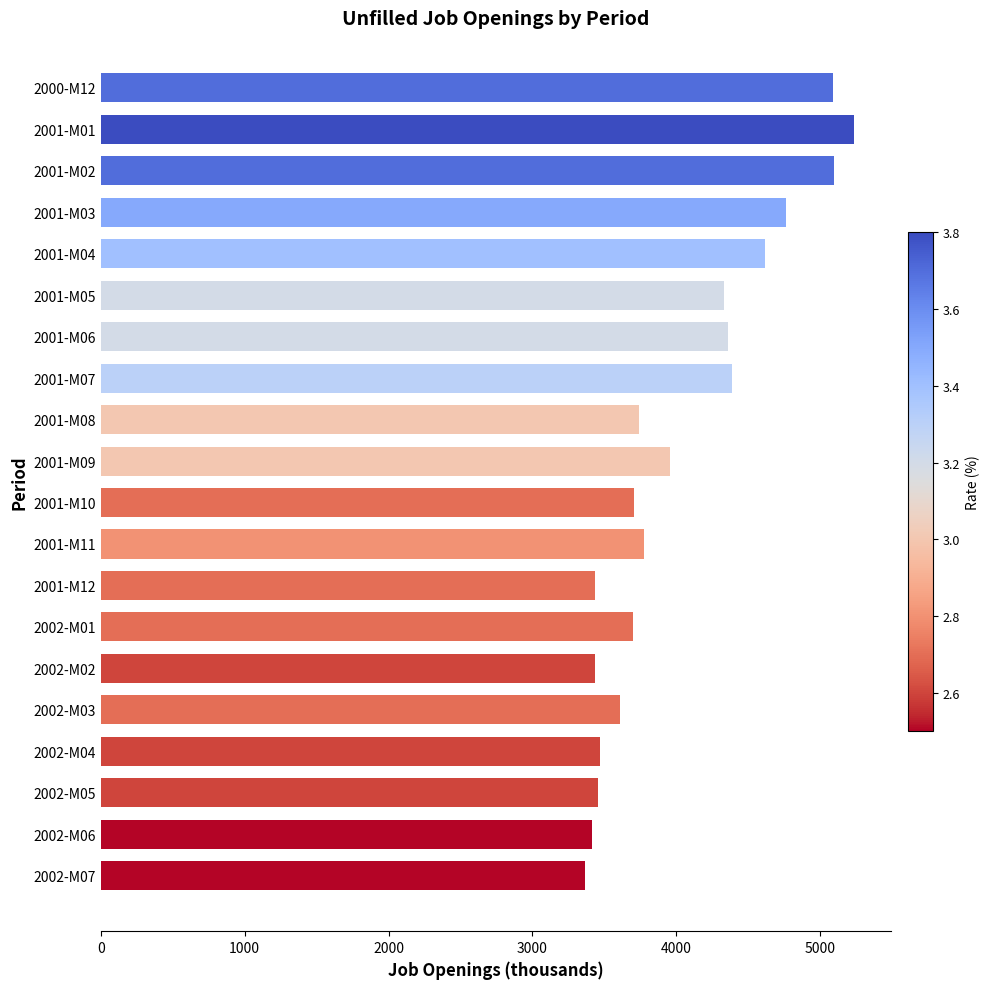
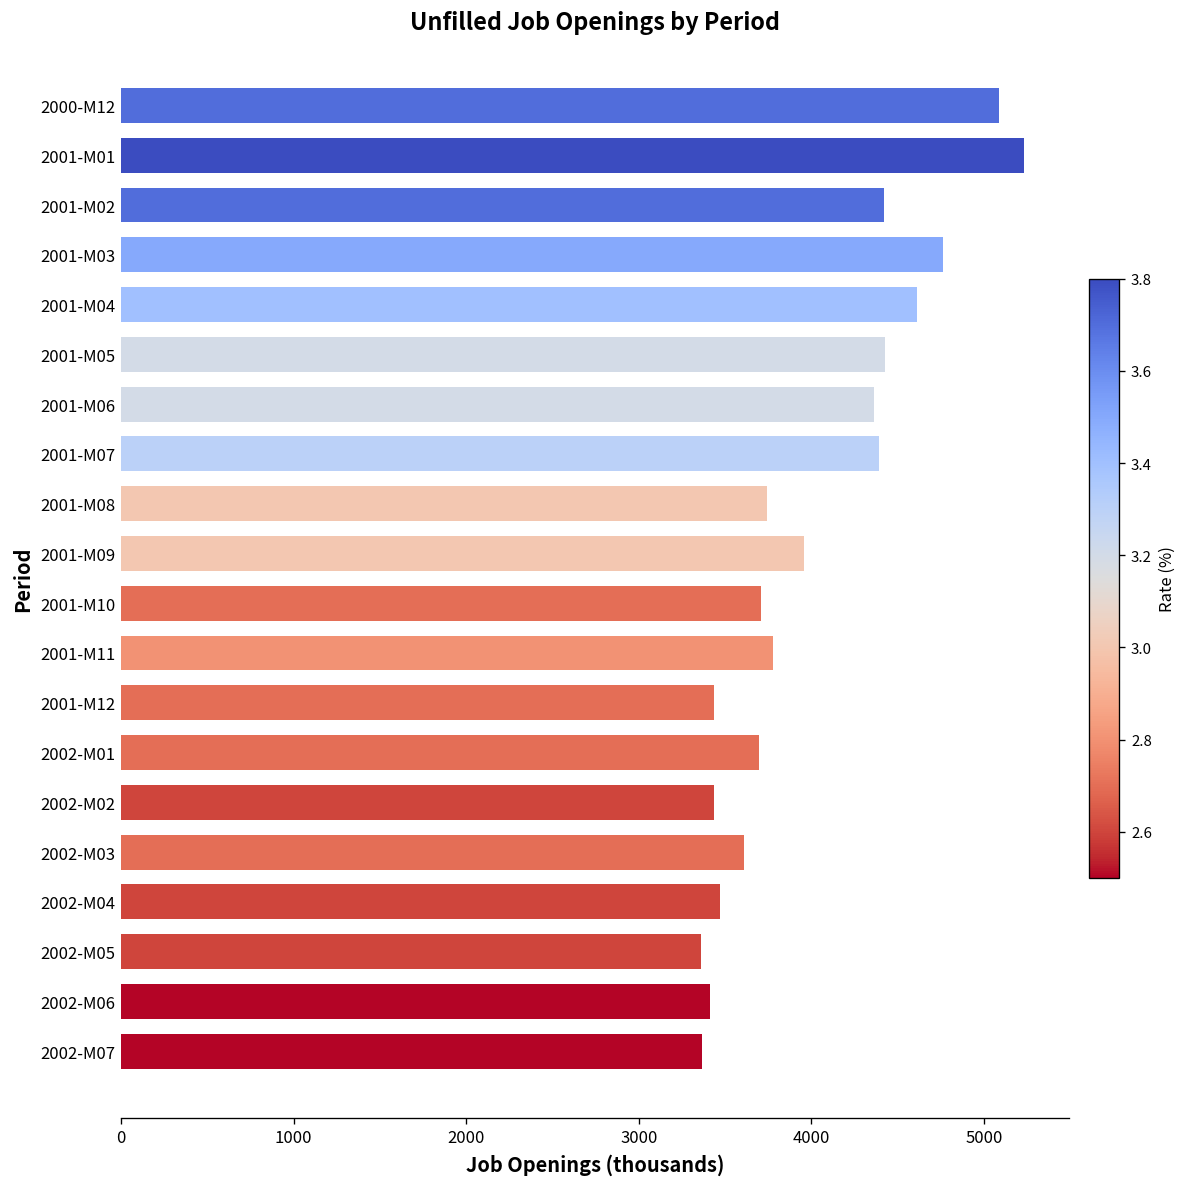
2001-M02: 5100 -> 4420
2001-M05: 4340 -> 4430
2002-M05: 3460 -> 3360
